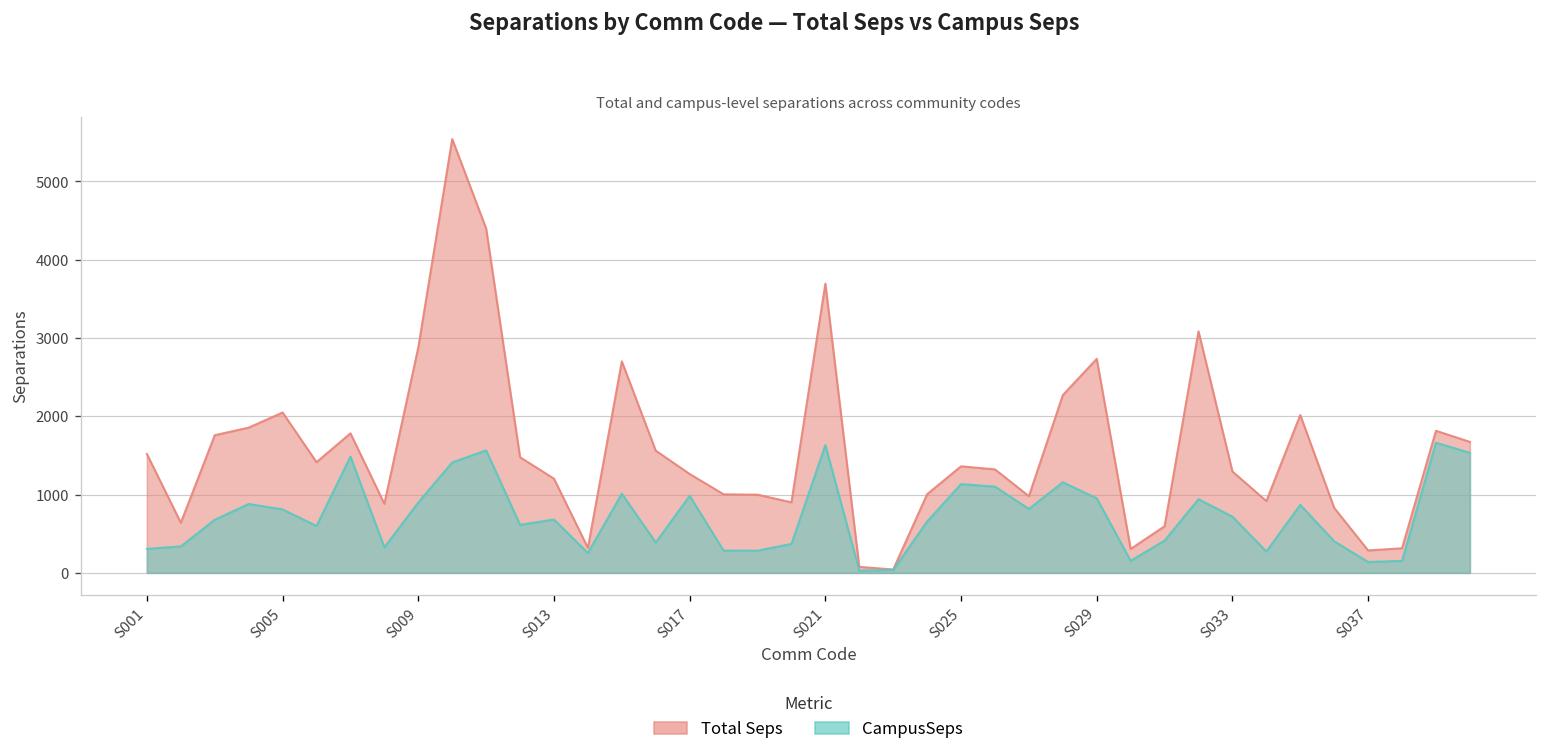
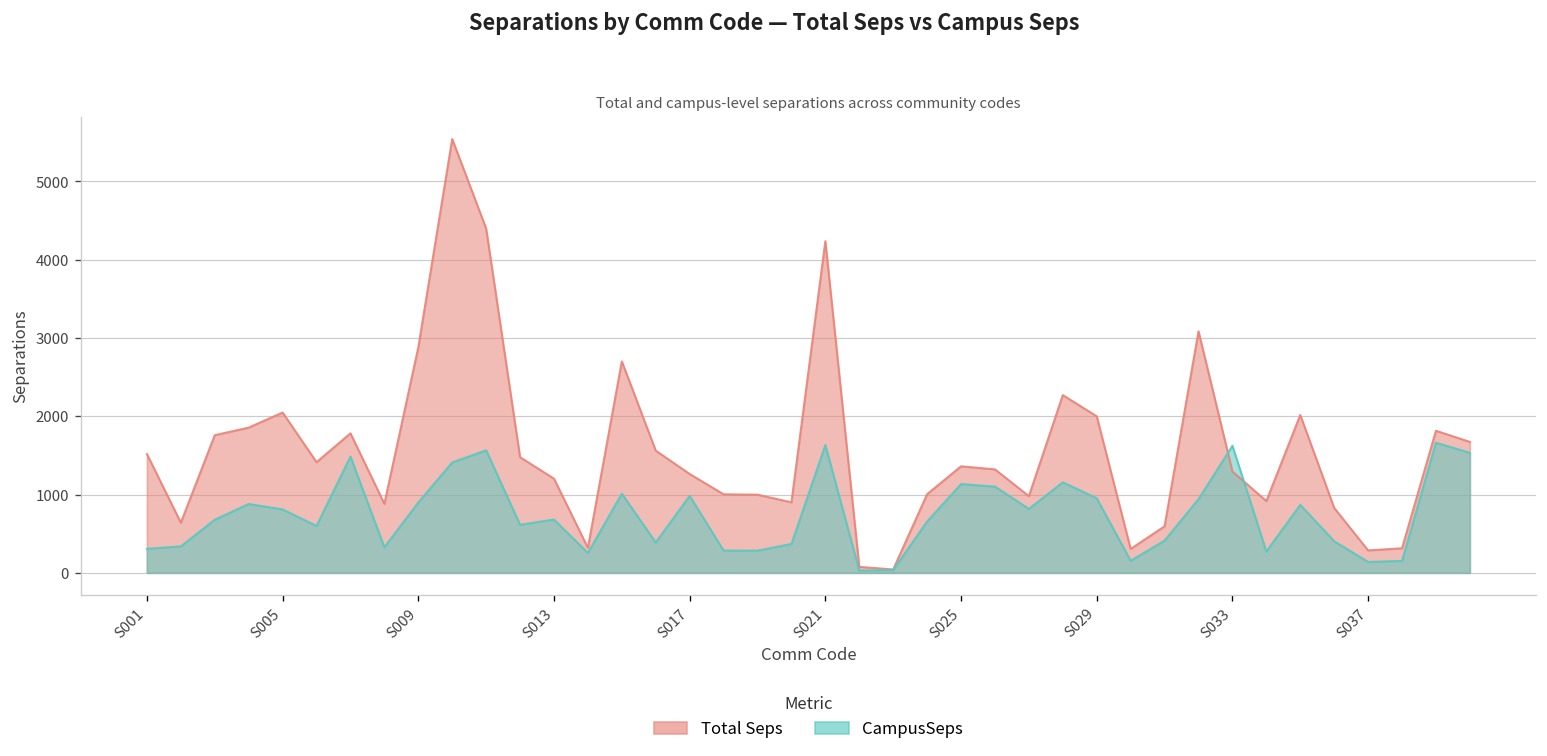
Total Seps, S021: 3700 -> 4200
Total Seps, S029: 2700 -> 2000
CampusSeps, S033: 700 -> 1600
